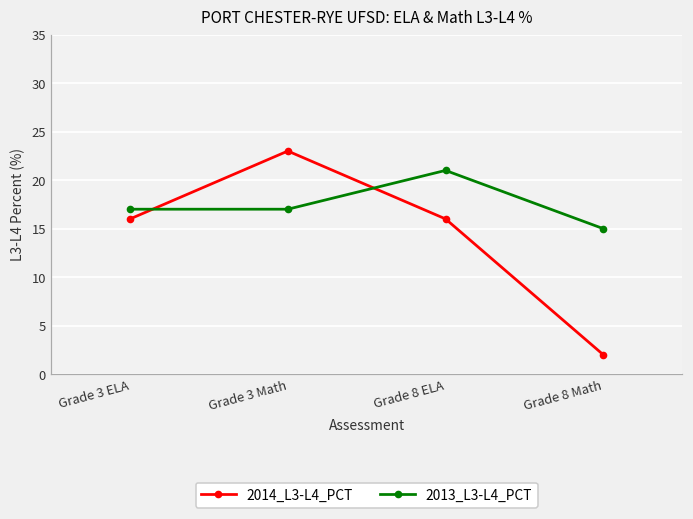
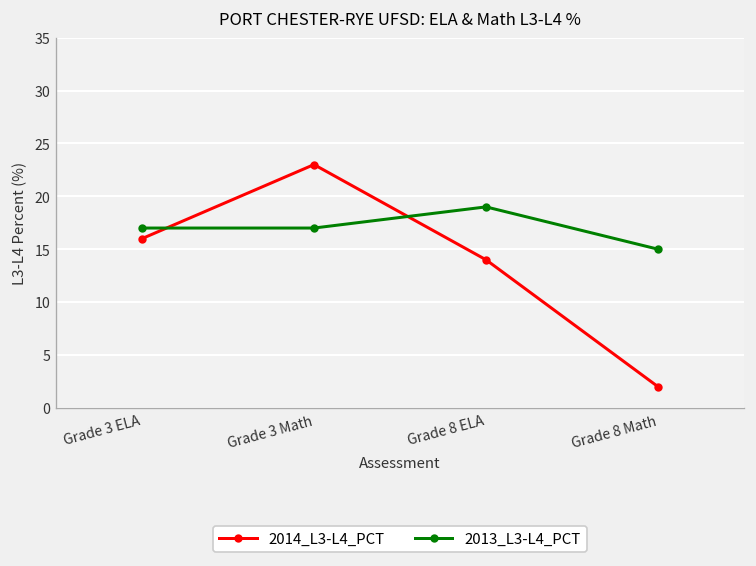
2014_L3-L4_PCT, Grade 8 ELA: 16 -> 14
2013_L3-L4_PCT, Grade 8 ELA: 21 -> 19
